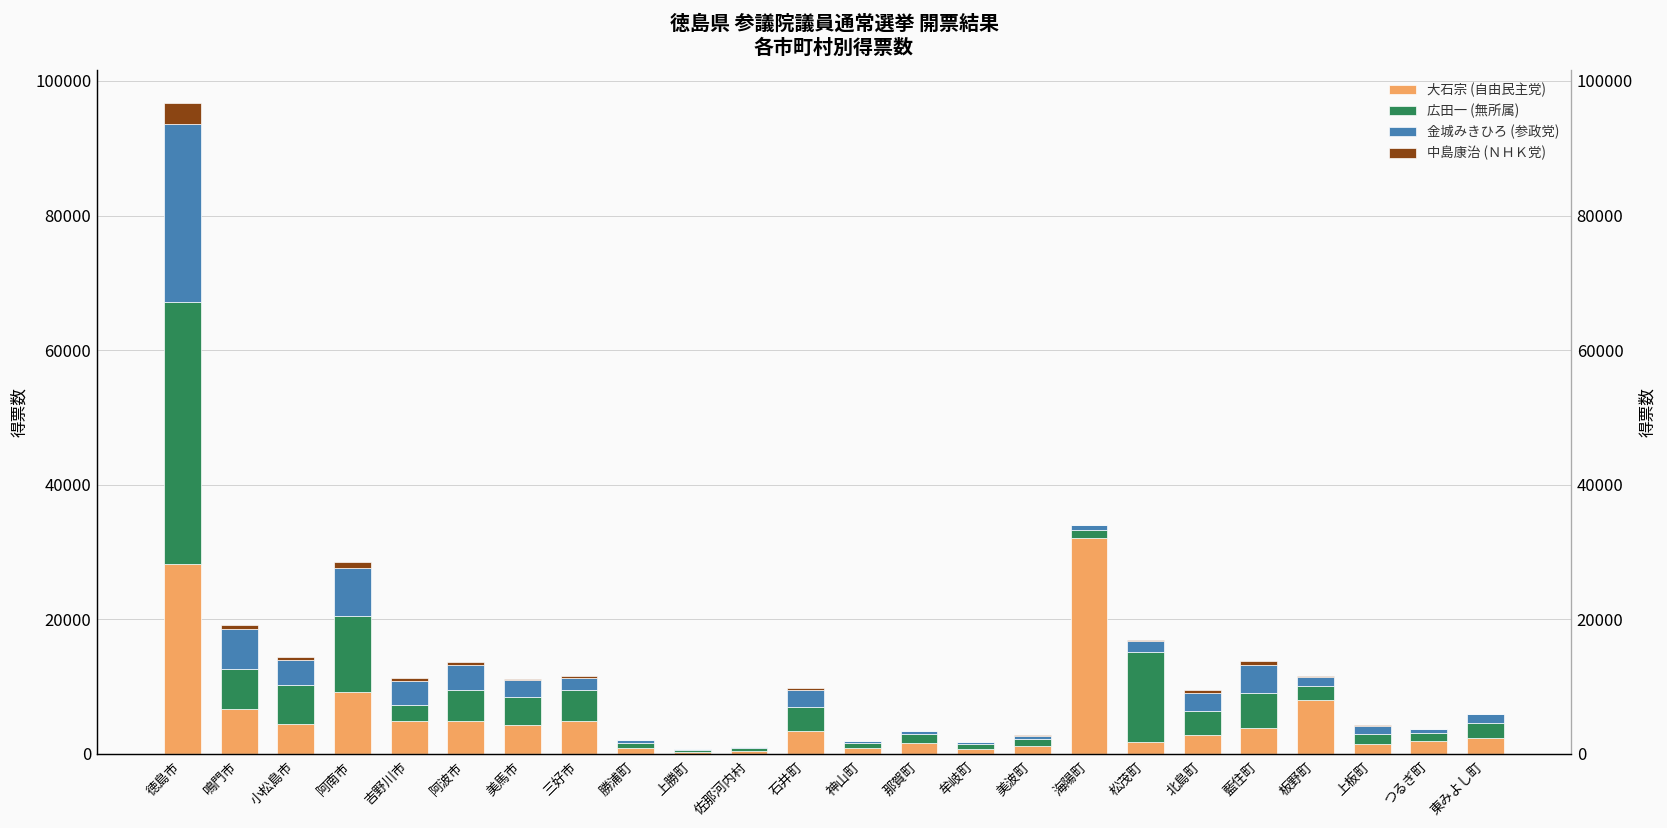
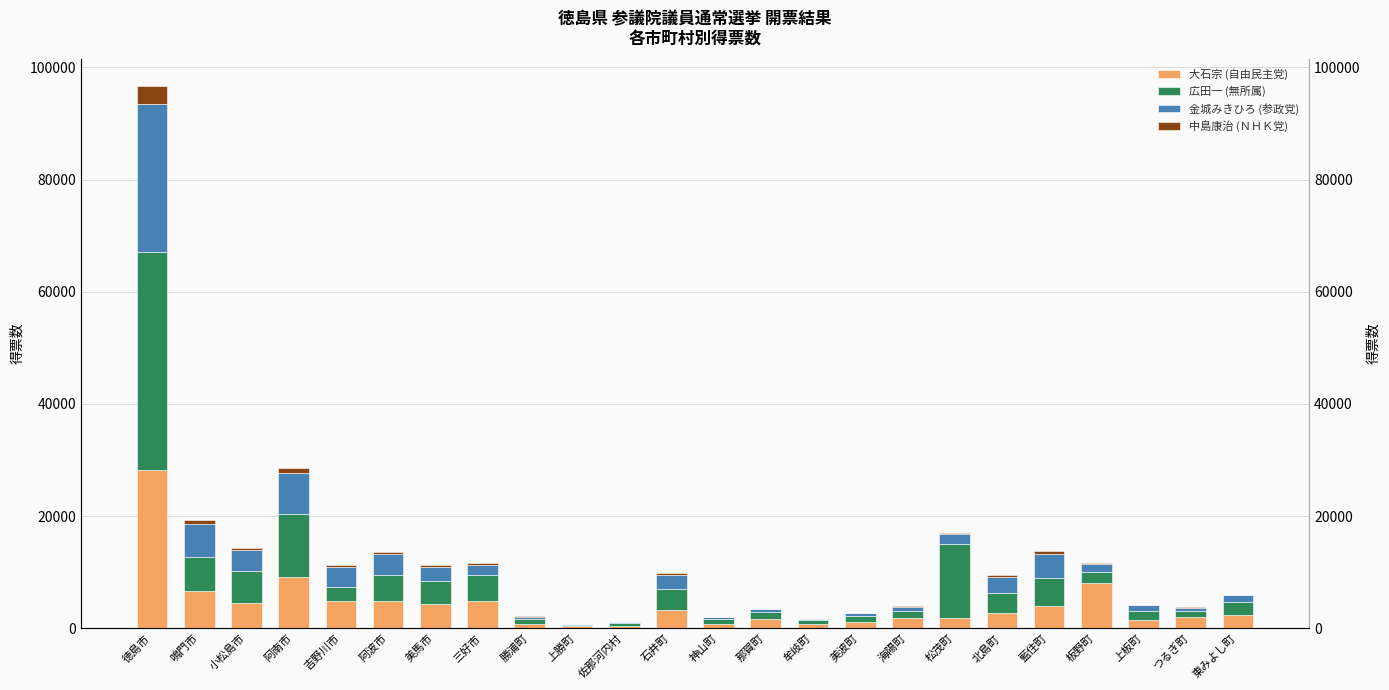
大石宗 (自由民主党), 海陽町: 32000 -> 2000
